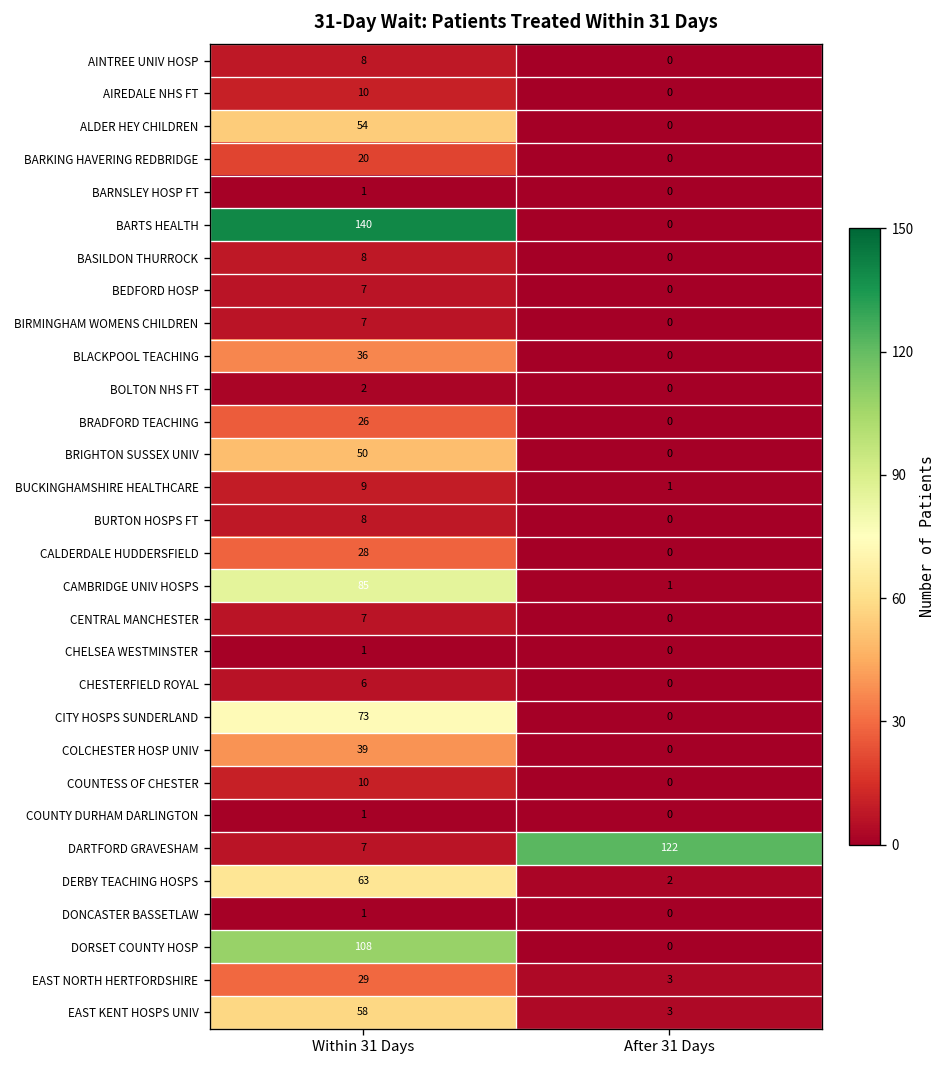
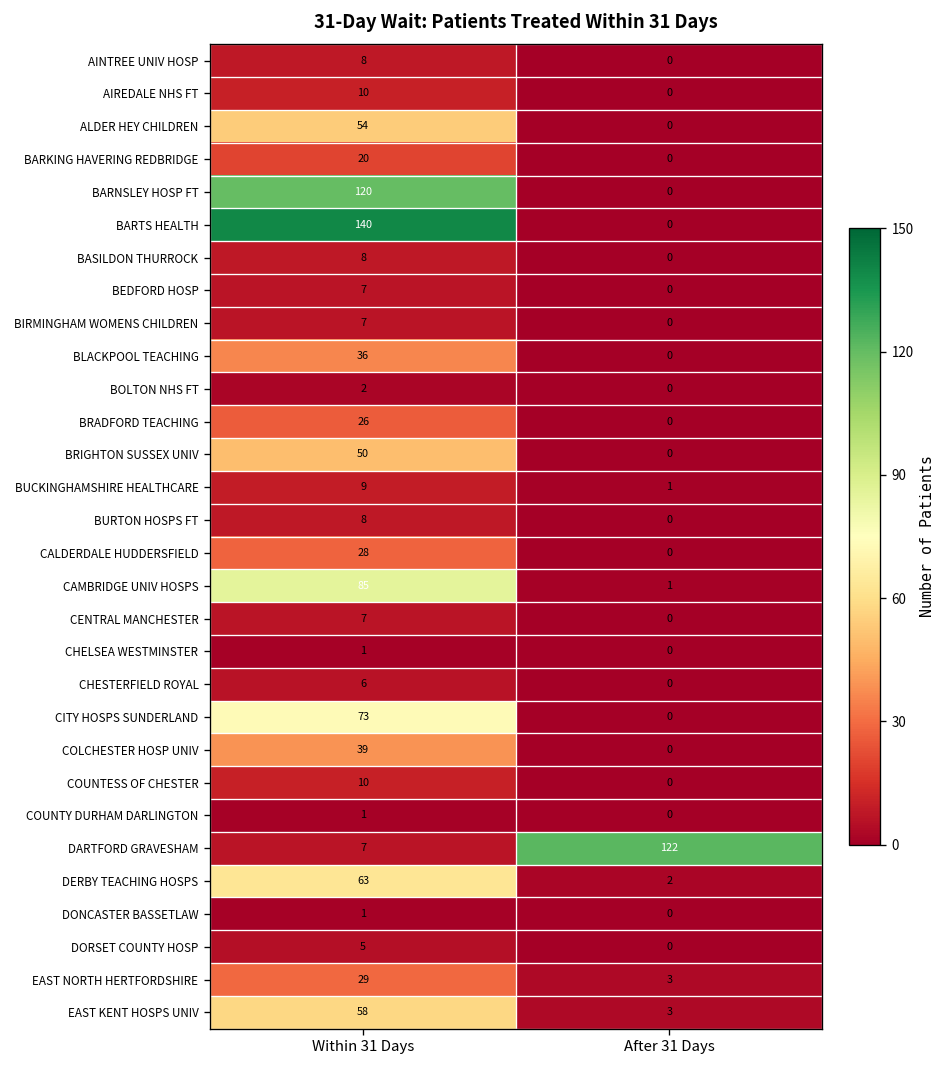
BARNSLEY HOSP FT, Within 31 Days: 1 -> 120
DORSET COUNTY HOSP, Within 31 Days: 108 -> 5
